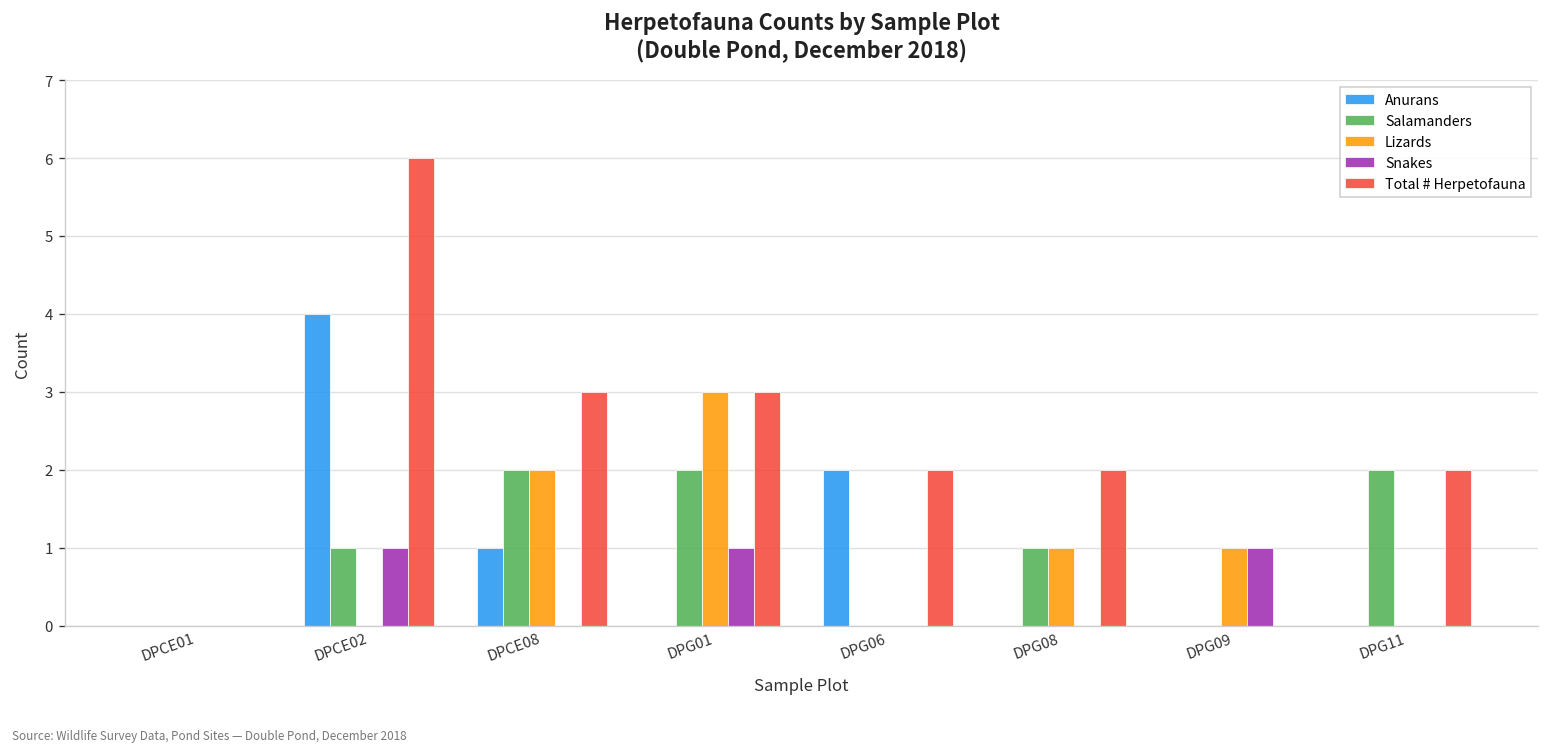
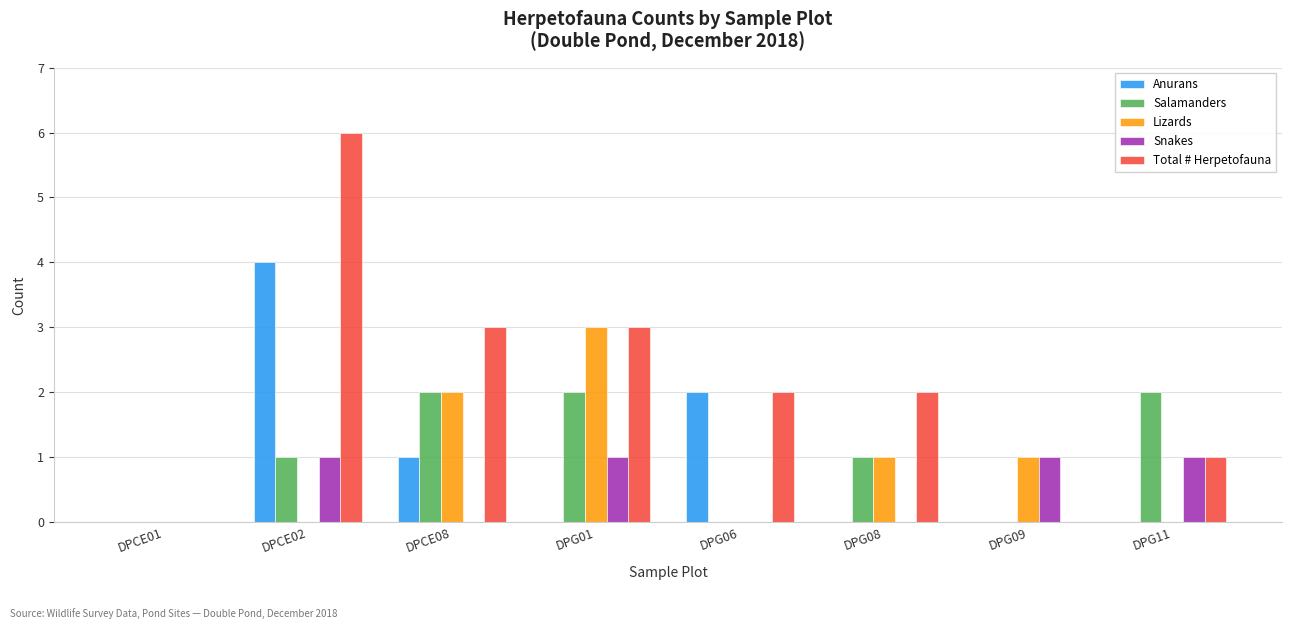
Snakes, DPG11: 0 -> 1
Total # Herpetofauna, DPG11: 2 -> 1
